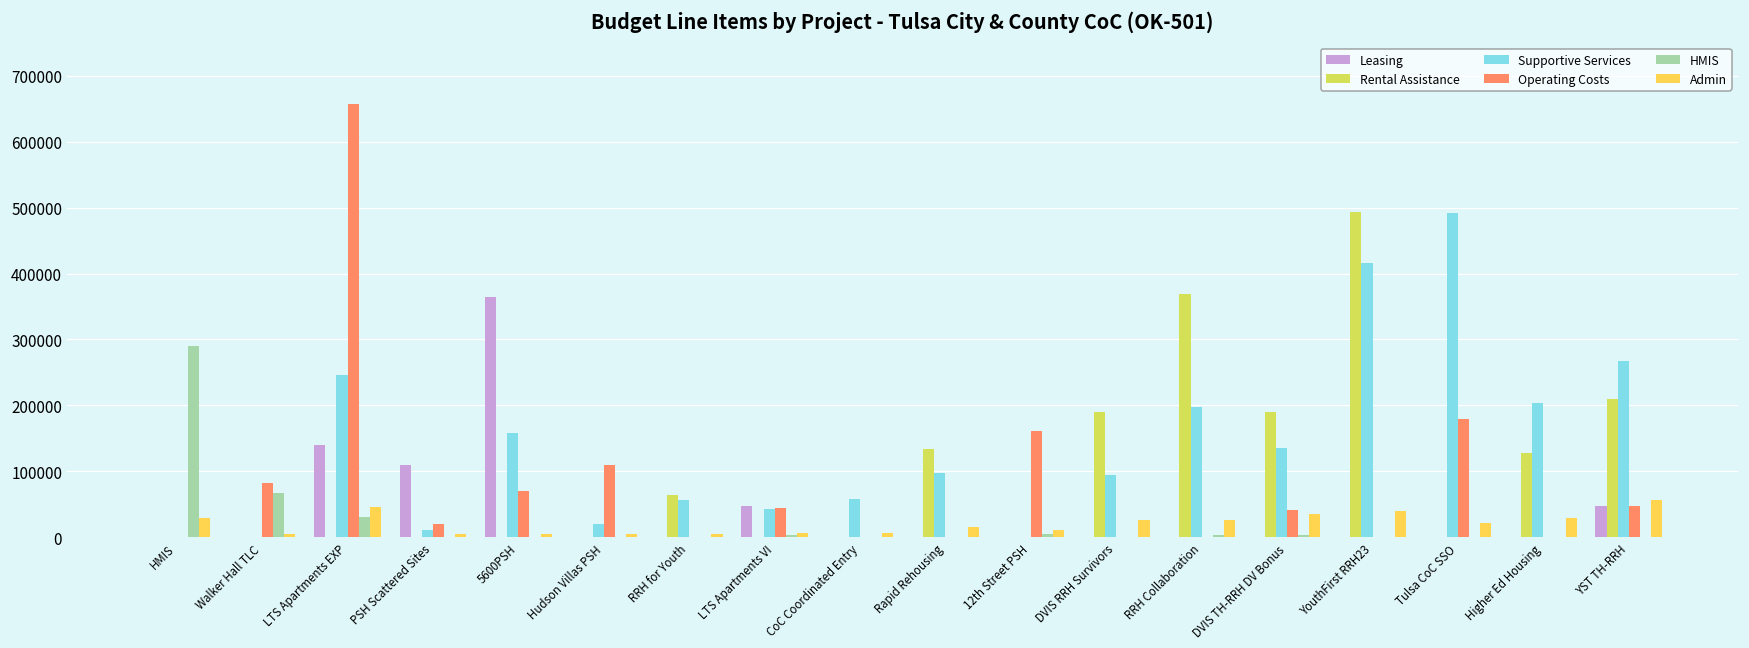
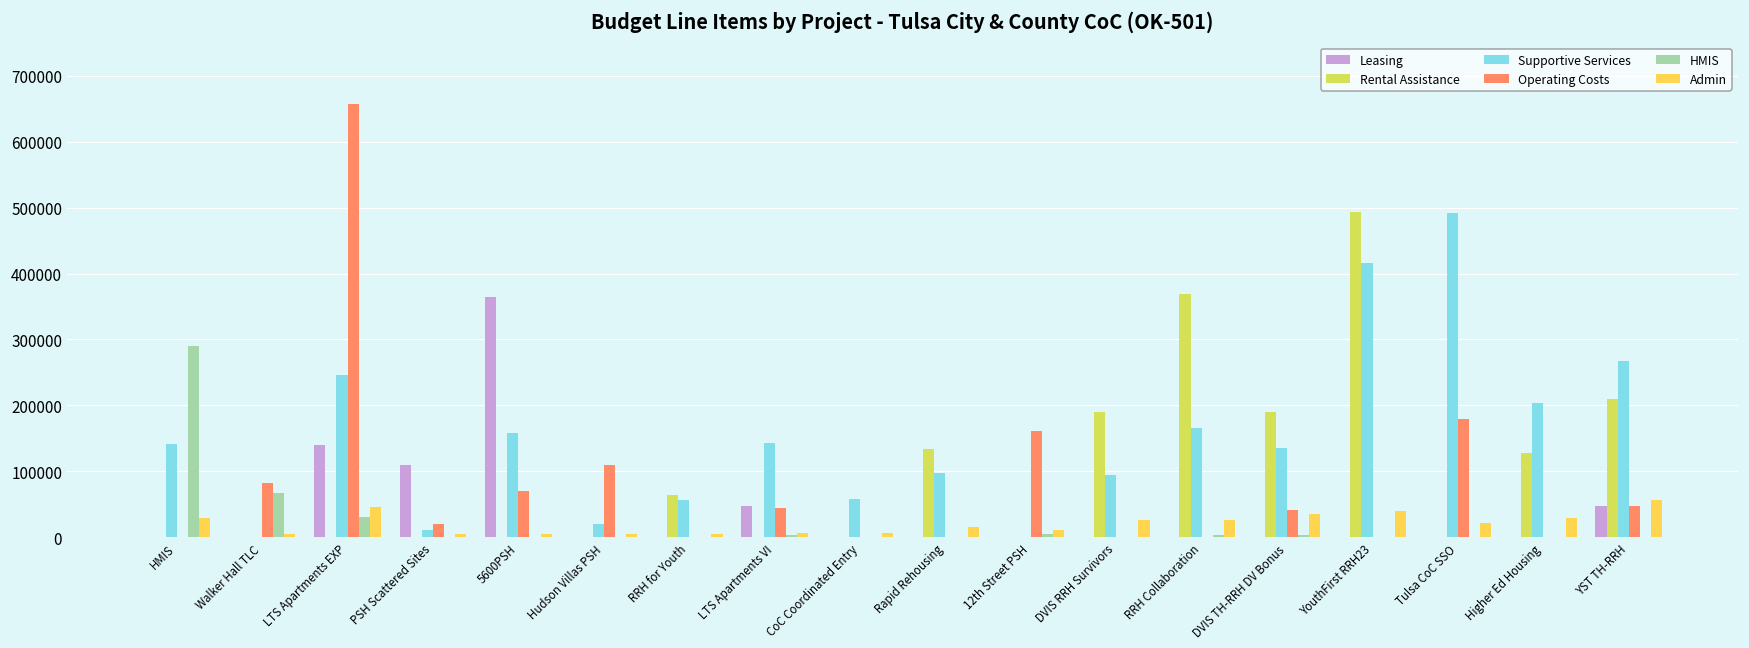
Supportive Services, HMIS: 0 -> 140000
Supportive Services, LTS Apartments VI: 40000 -> 140000
Supportive Services, RRH Collaboration: 200000 -> 170000
